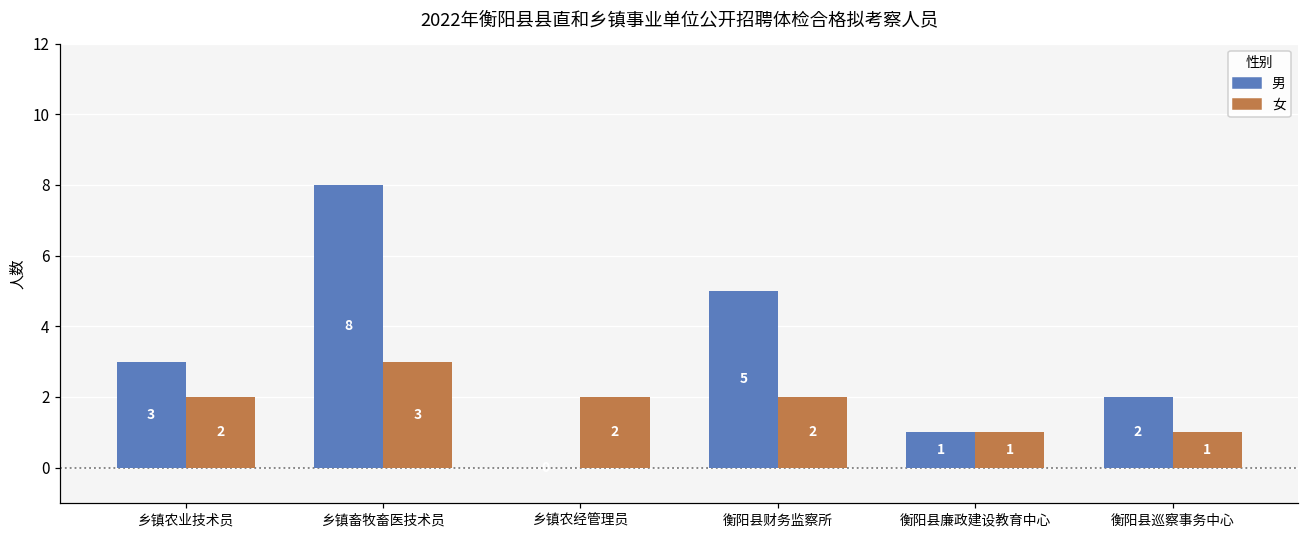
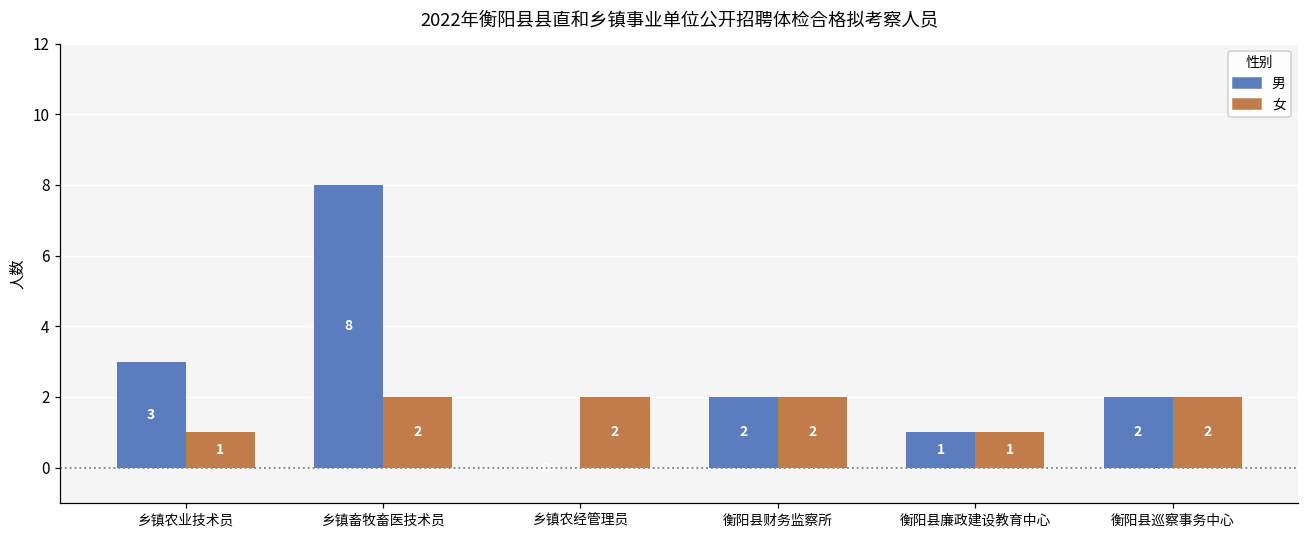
女, 乡镇农业技术员: 2 -> 1
女, 乡镇畜牧畜医技术员: 3 -> 2
男, 衡阳县财务监察所: 5 -> 2
女, 衡阳县巡察事务中心: 1 -> 2
